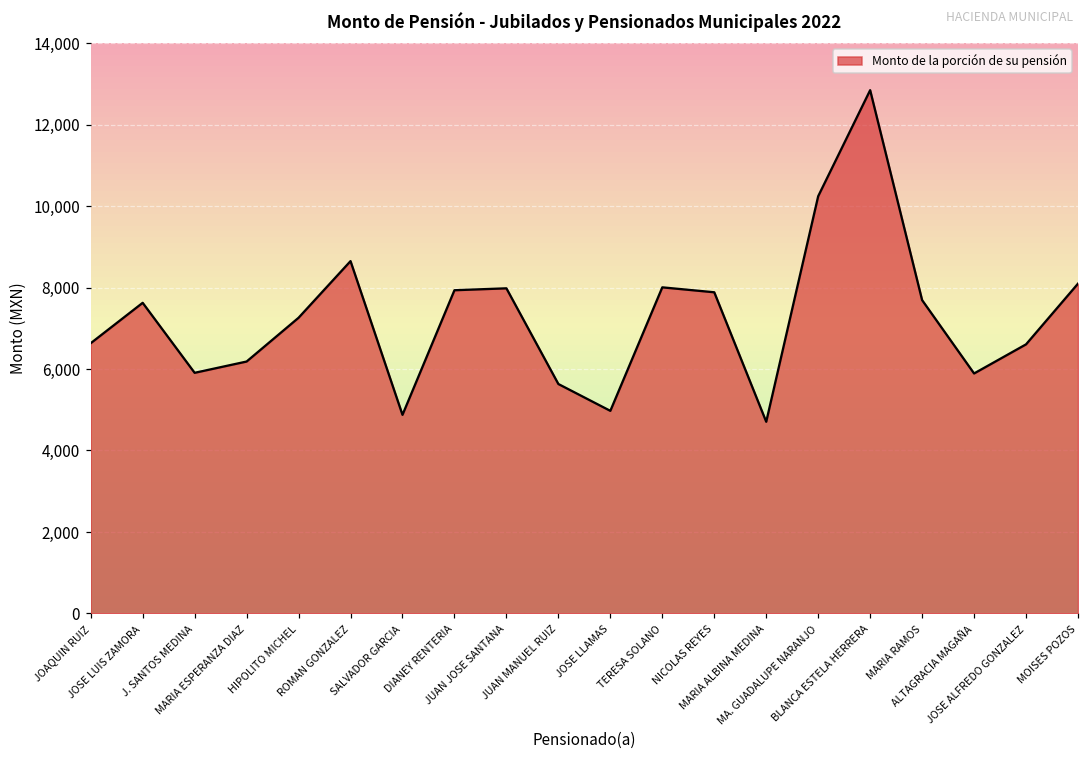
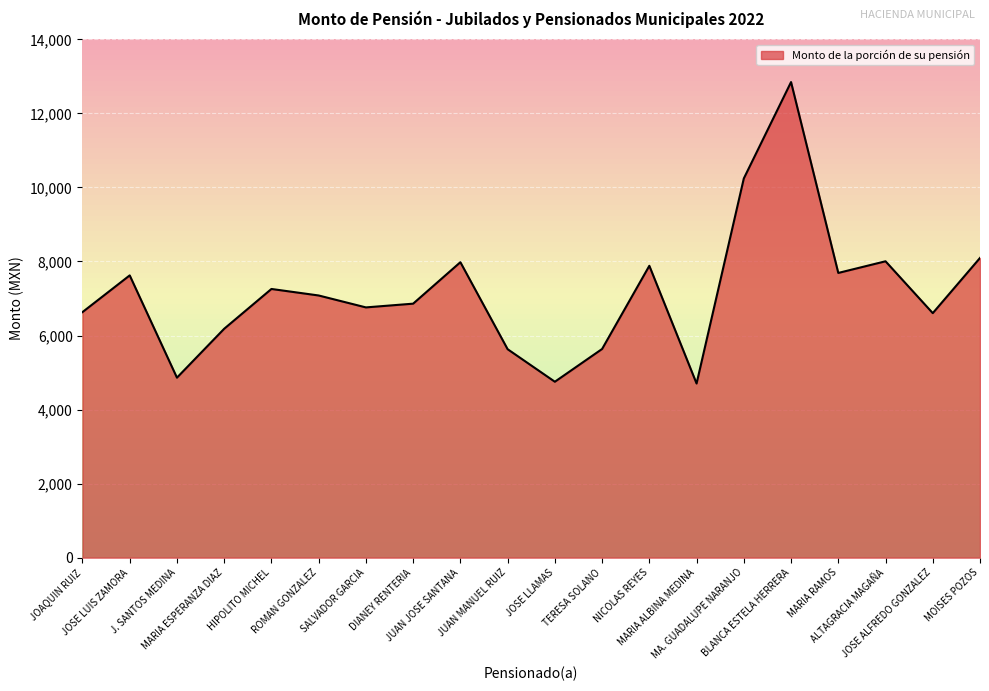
J. SANTOS MEDINA: 5,900 -> 4,900
ROMAN GONZALEZ: 8,600 -> 7,100
SALVADOR GARCIA: 4,900 -> 6,800
DIANEY RENTERIA: 7,900 -> 6,900
JOSE LLAMAS: 5,000 -> 4,800
TERESA SOLANO: 8,000 -> 5,600
ALTAGRACIA MAGAÑA: 5,900 -> 8,000
